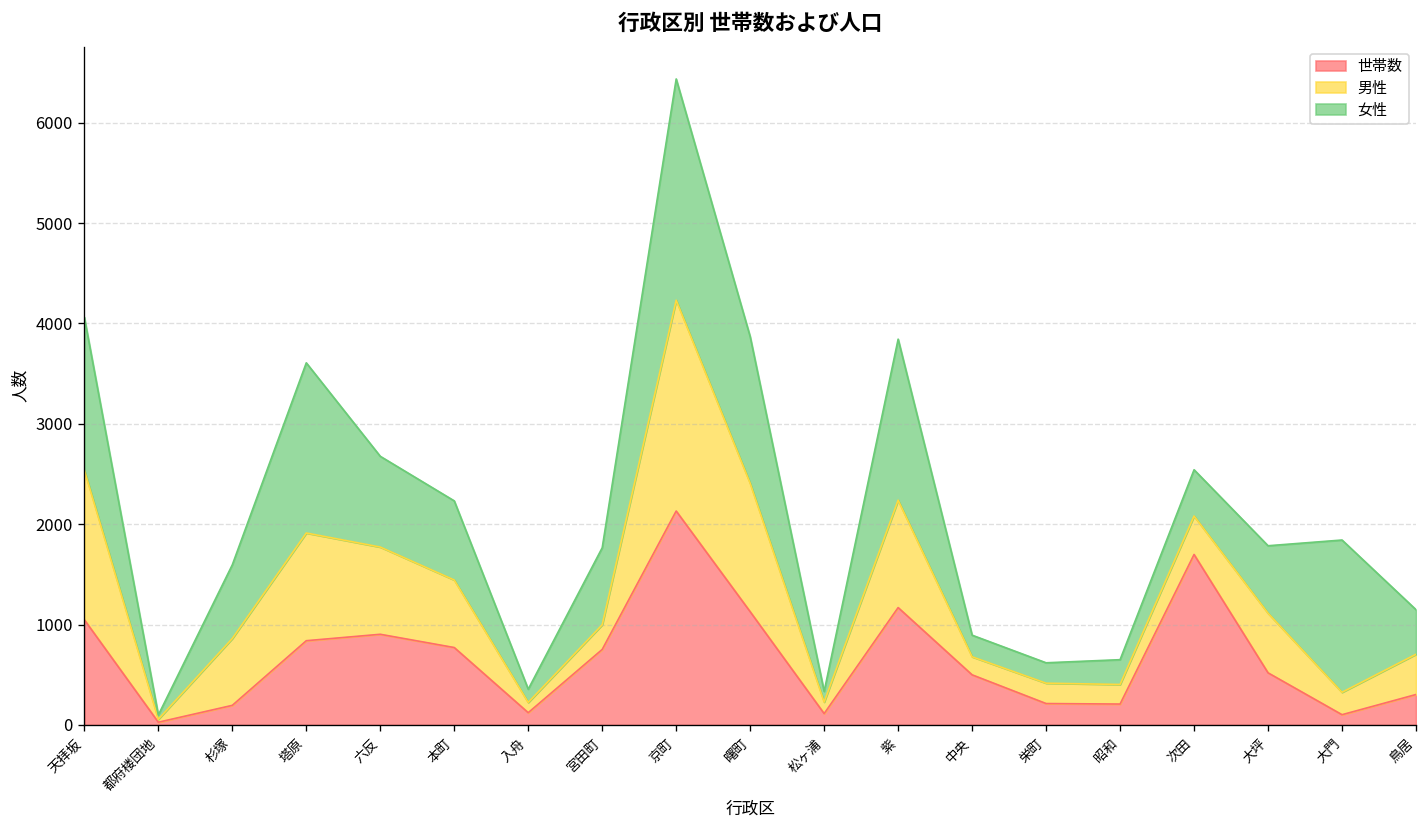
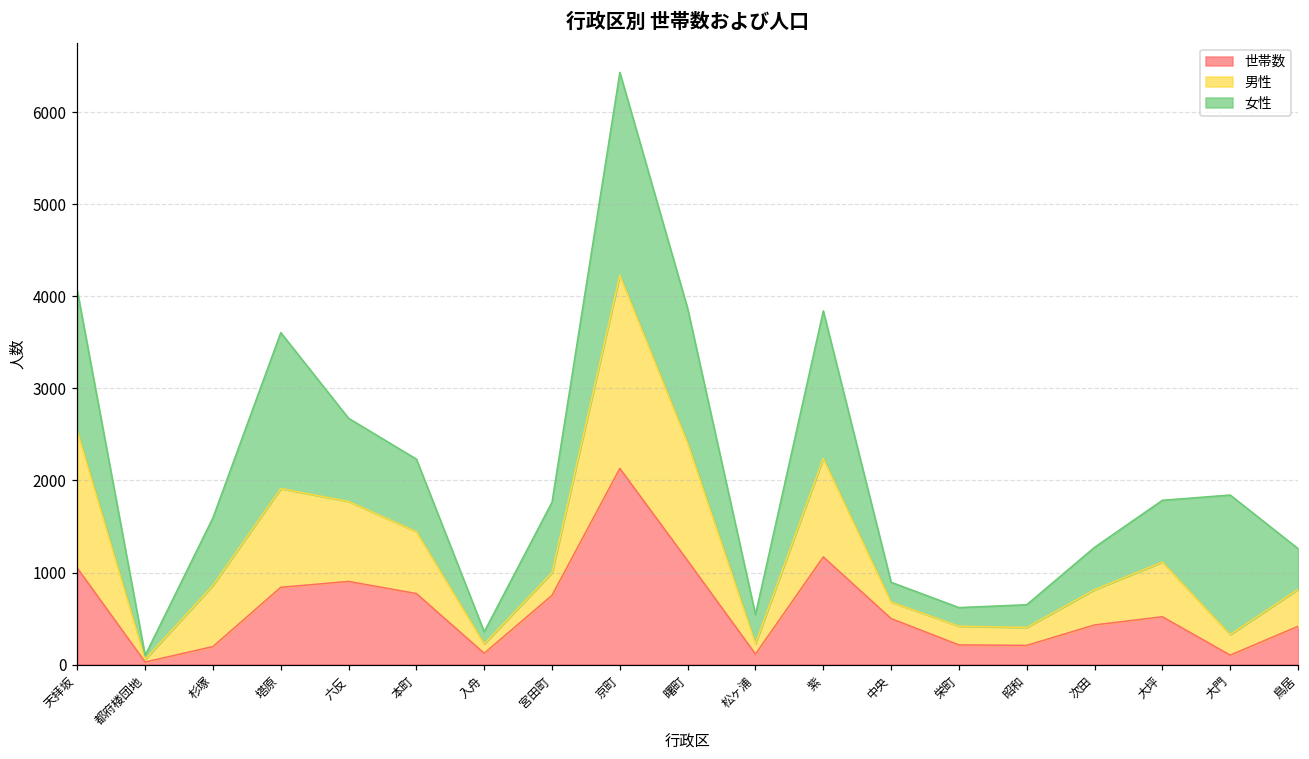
女性, 松ヶ浦: 100 -> 300
世帯数, 次田: 1700 -> 400
世帯数, 鳥居: 300 -> 400
